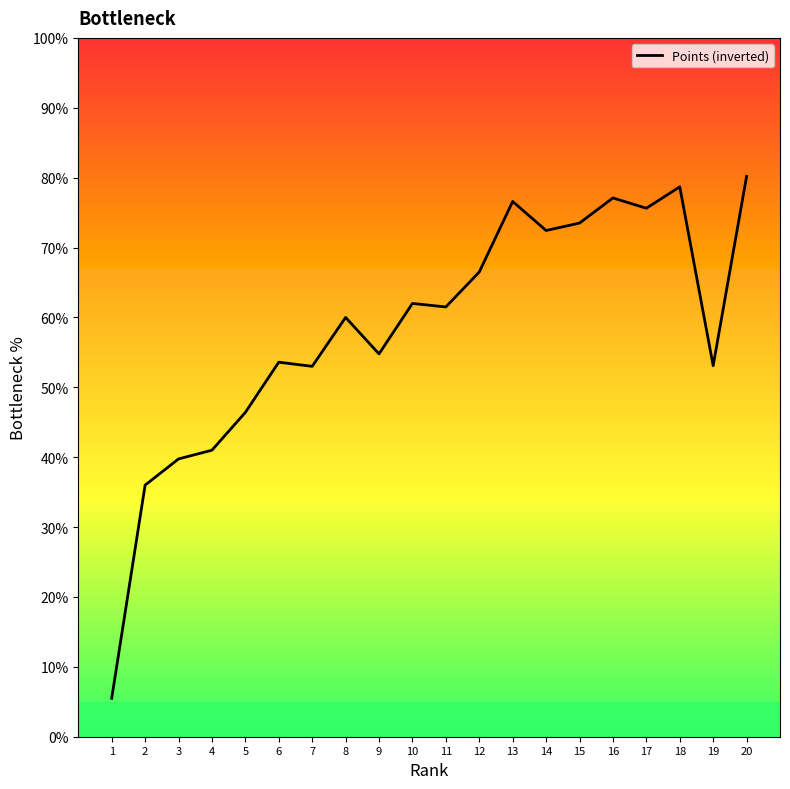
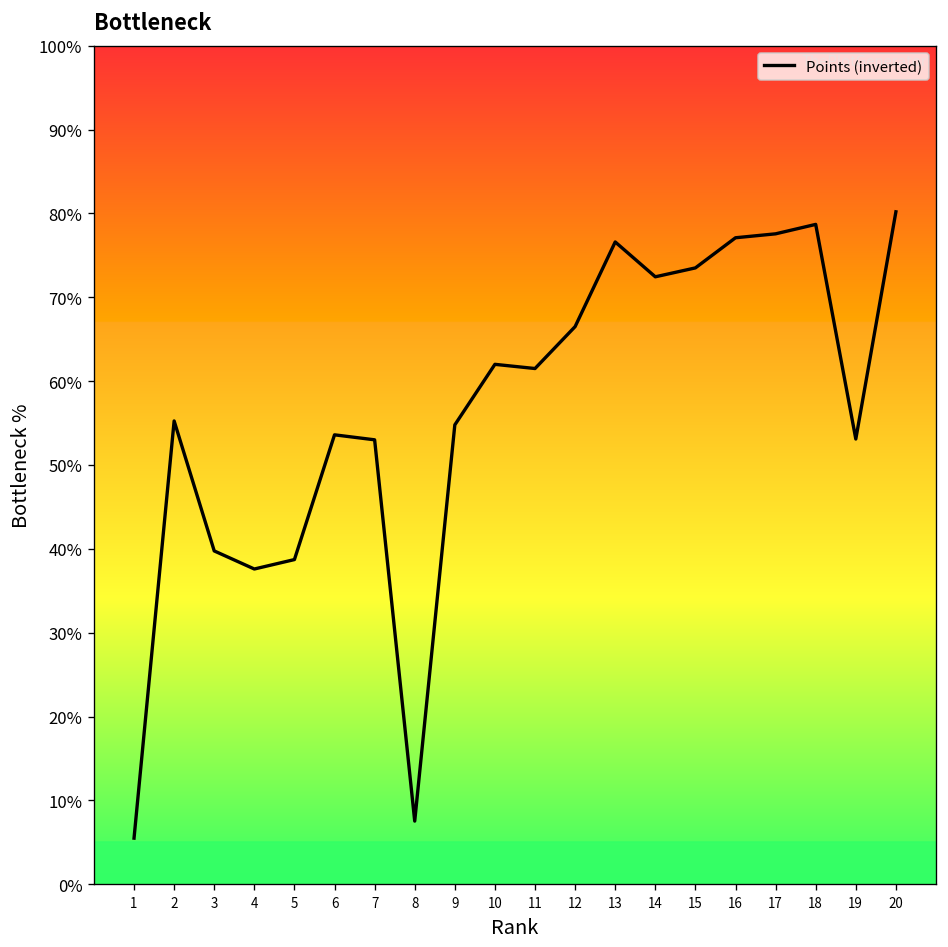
2: 36% -> 55%
4: 41% -> 38%
5: 46% -> 39%
8: 60% -> 8%
17: 76% -> 78%
